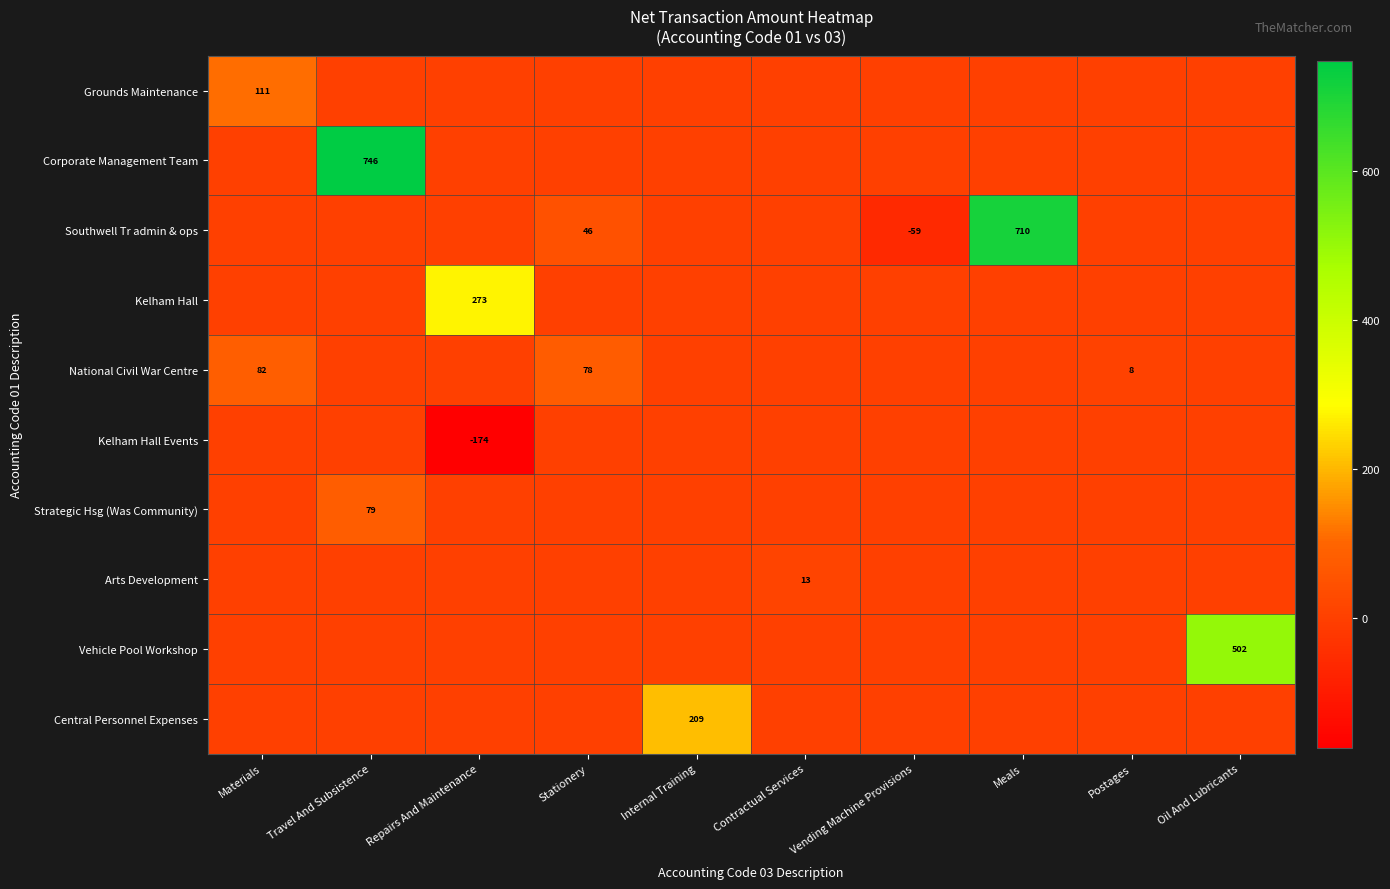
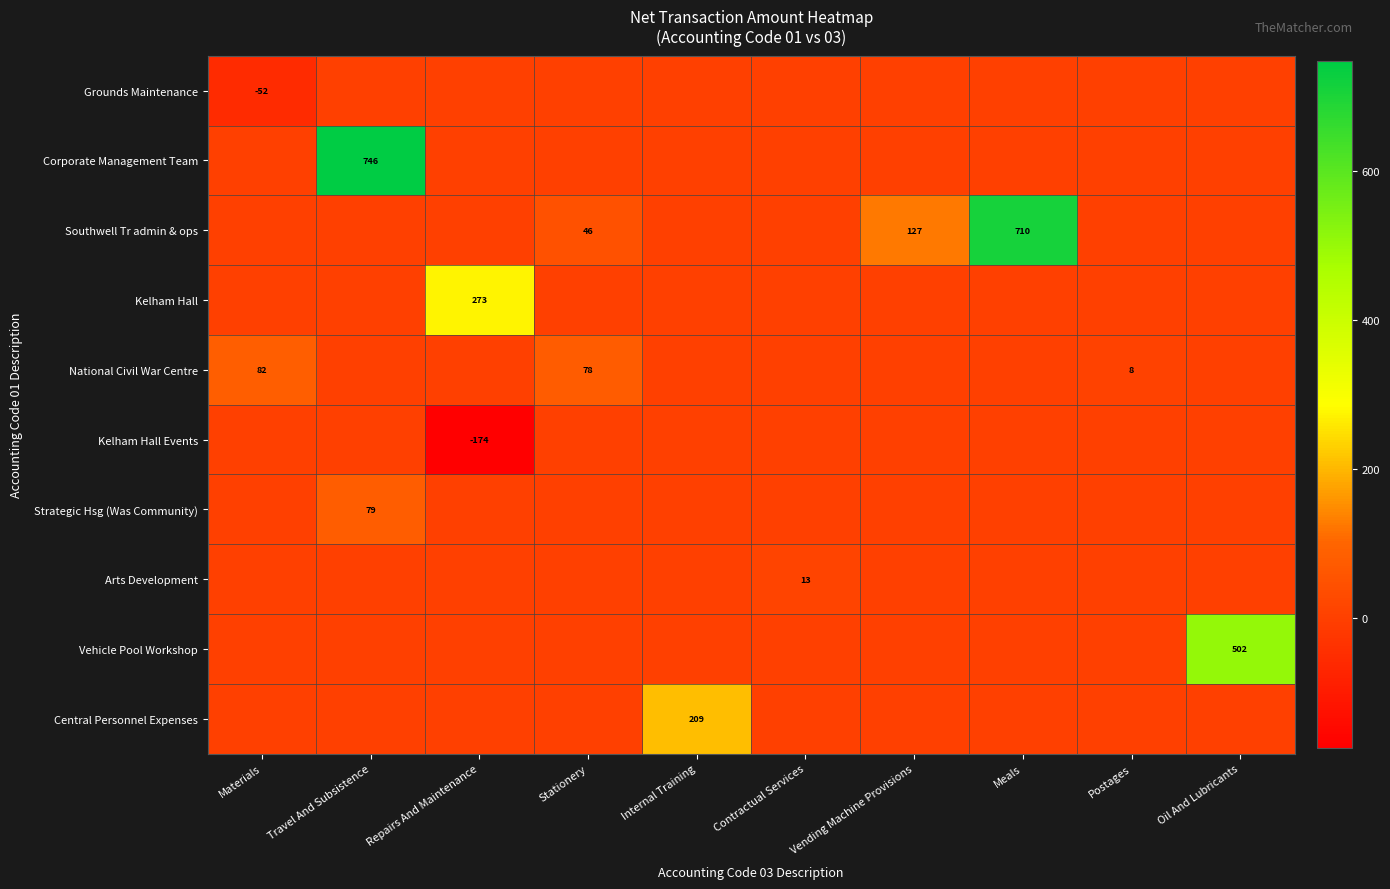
Grounds Maintenance, Materials: 111 -> -52
Southwell Tr admin & ops, Vending Machine Provisions: -59 -> 127
